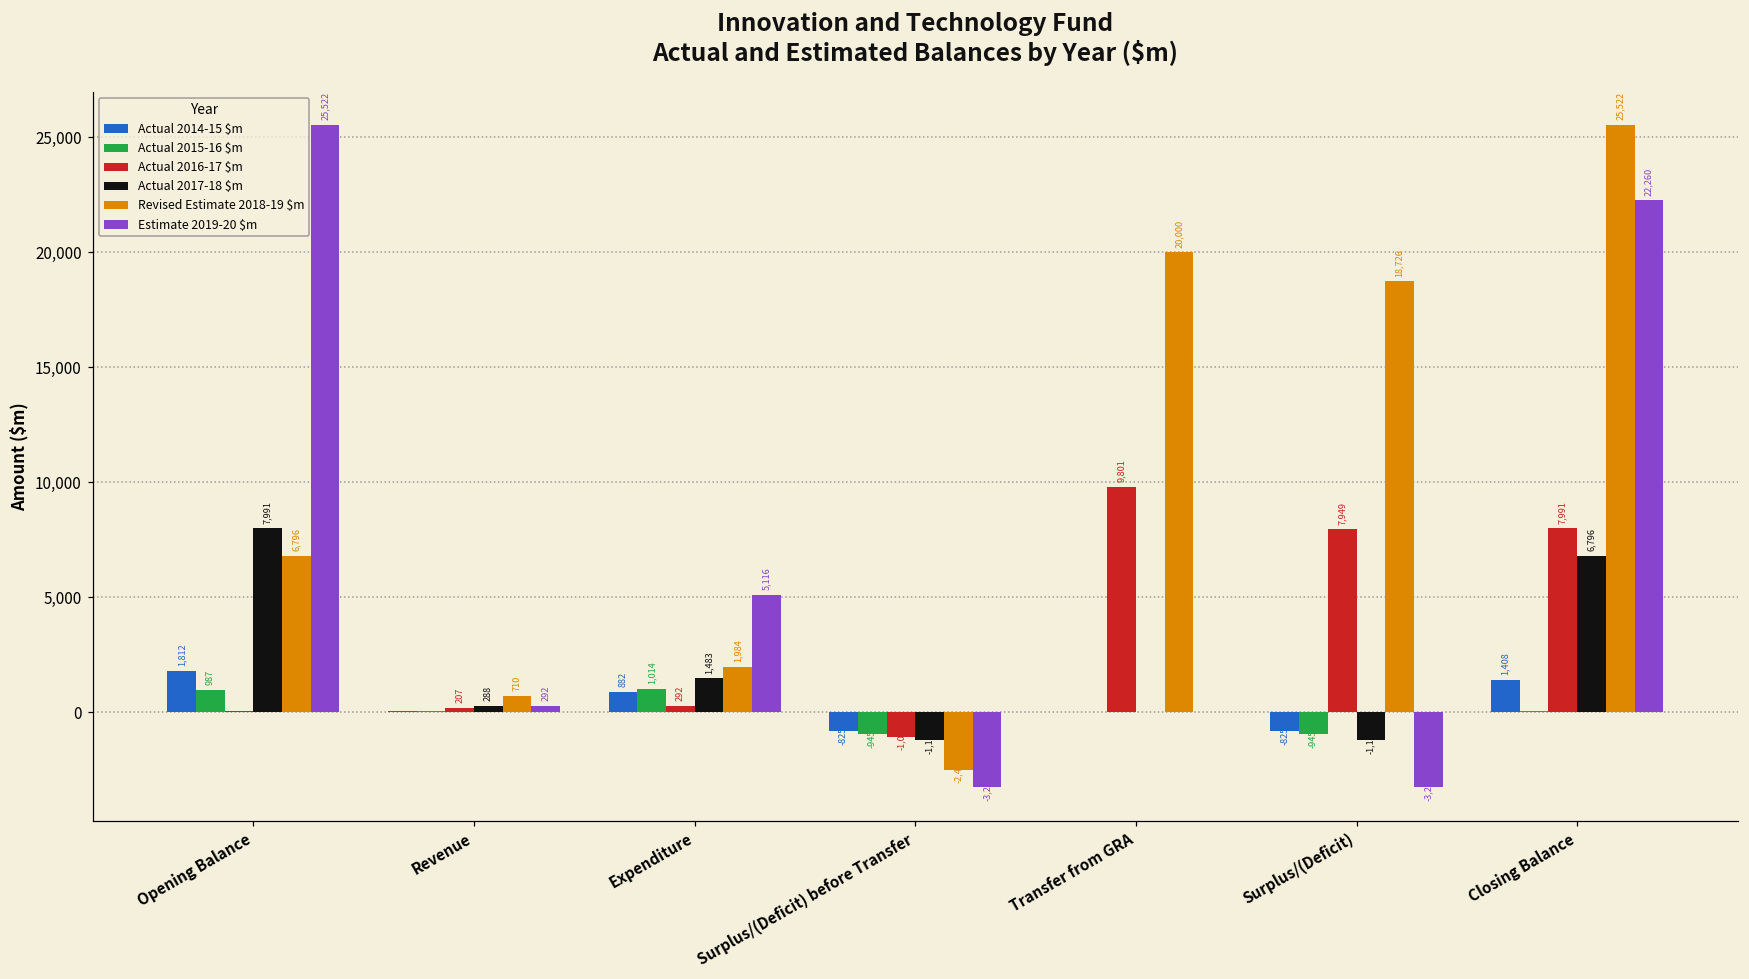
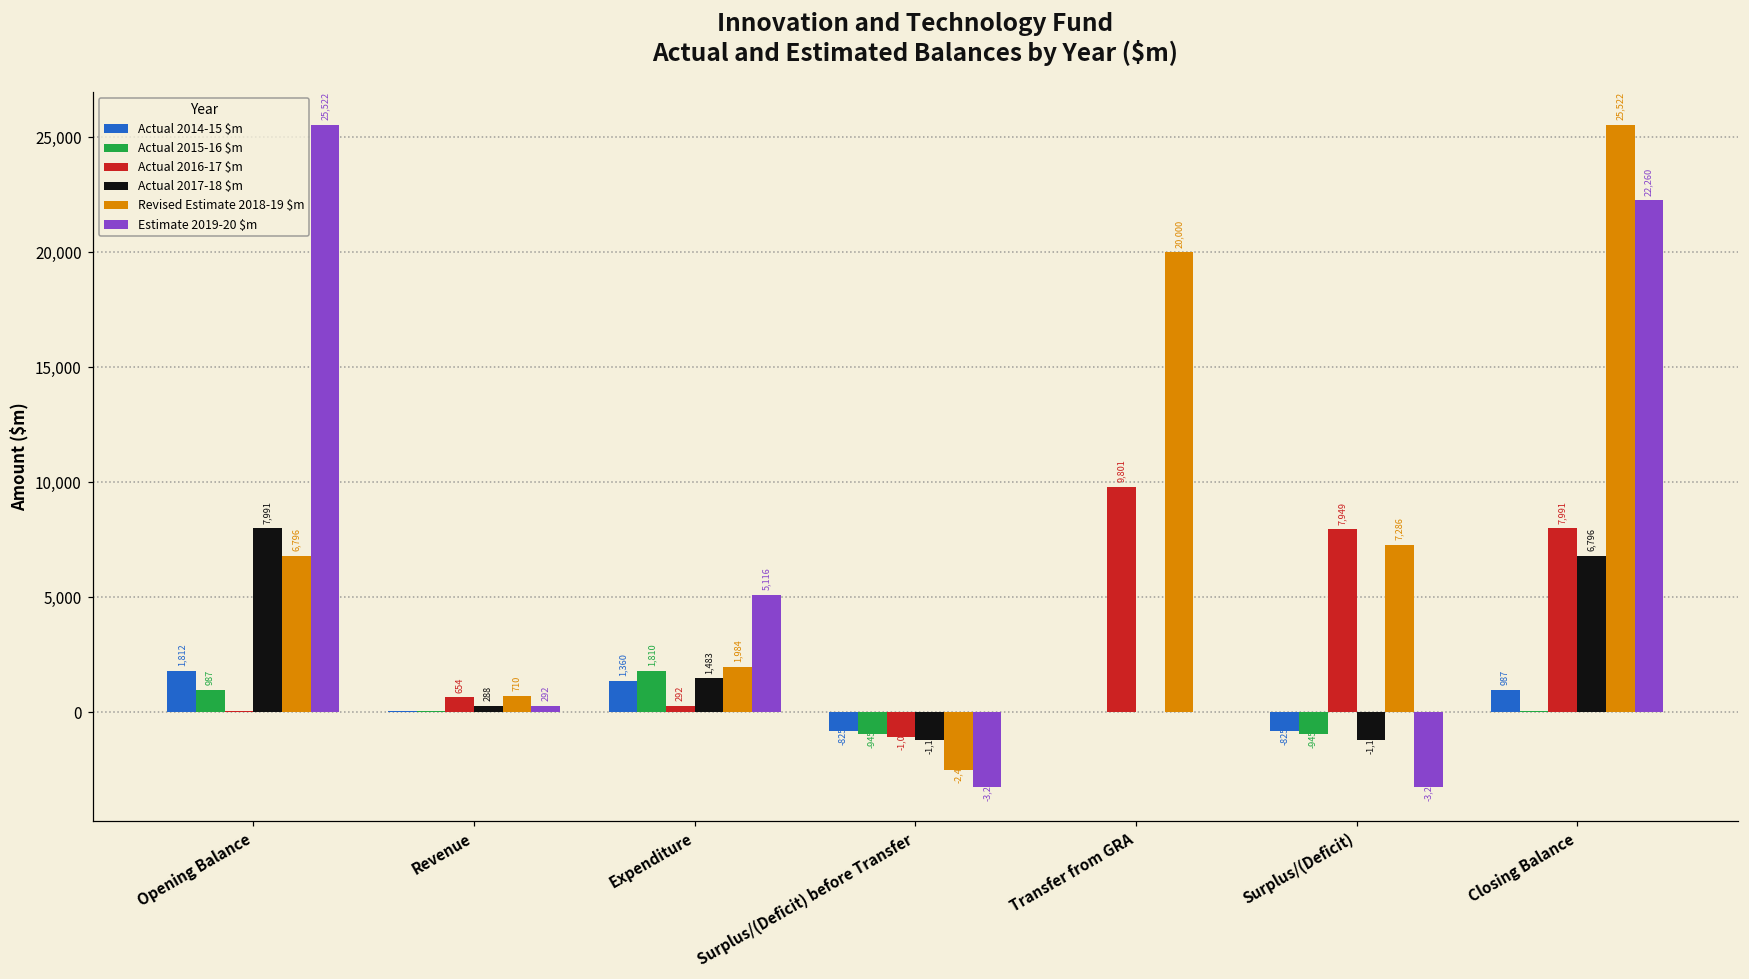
Actual 2016-17 $m, Revenue: 207 -> 654
Actual 2014-15 $m, Expenditure: 882 -> 1,360
Actual 2015-16 $m, Expenditure: 1,014 -> 1,810
Revised Estimate 2018-19 $m, Surplus/(Deficit): 18,726 -> 7,286
Actual 2014-15 $m, Closing Balance: 1,408 -> 987
